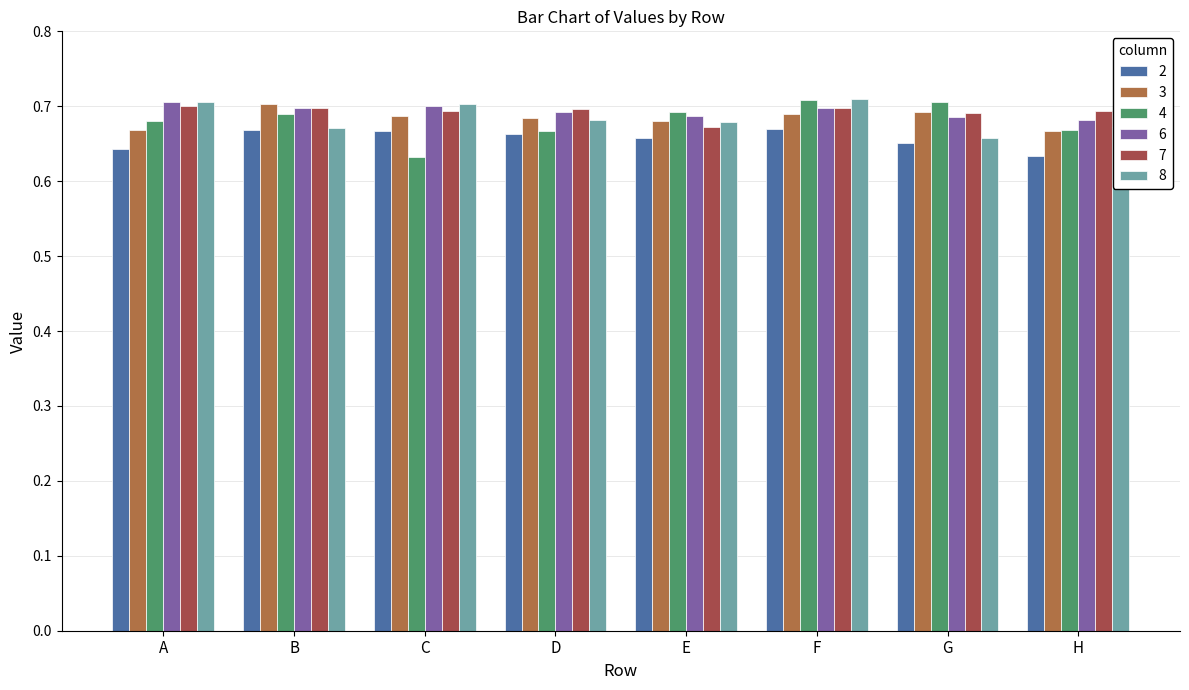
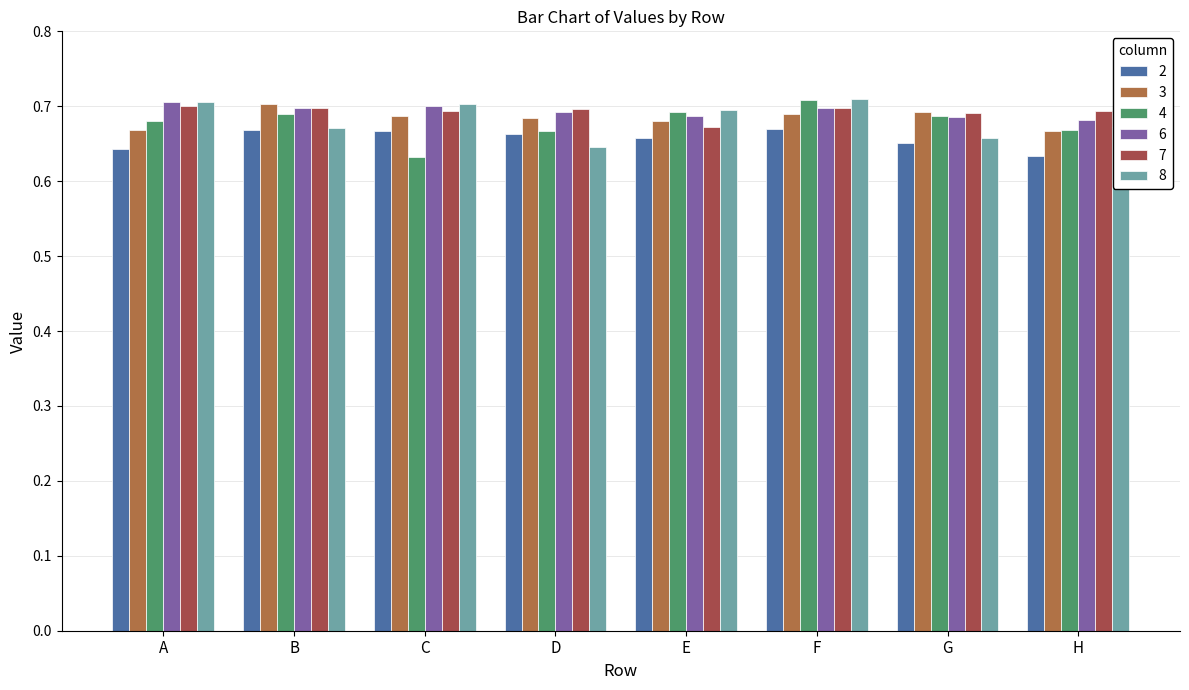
8, D: 0.68 -> 0.65
8, E: 0.68 -> 0.69
4, G: 0.71 -> 0.69
